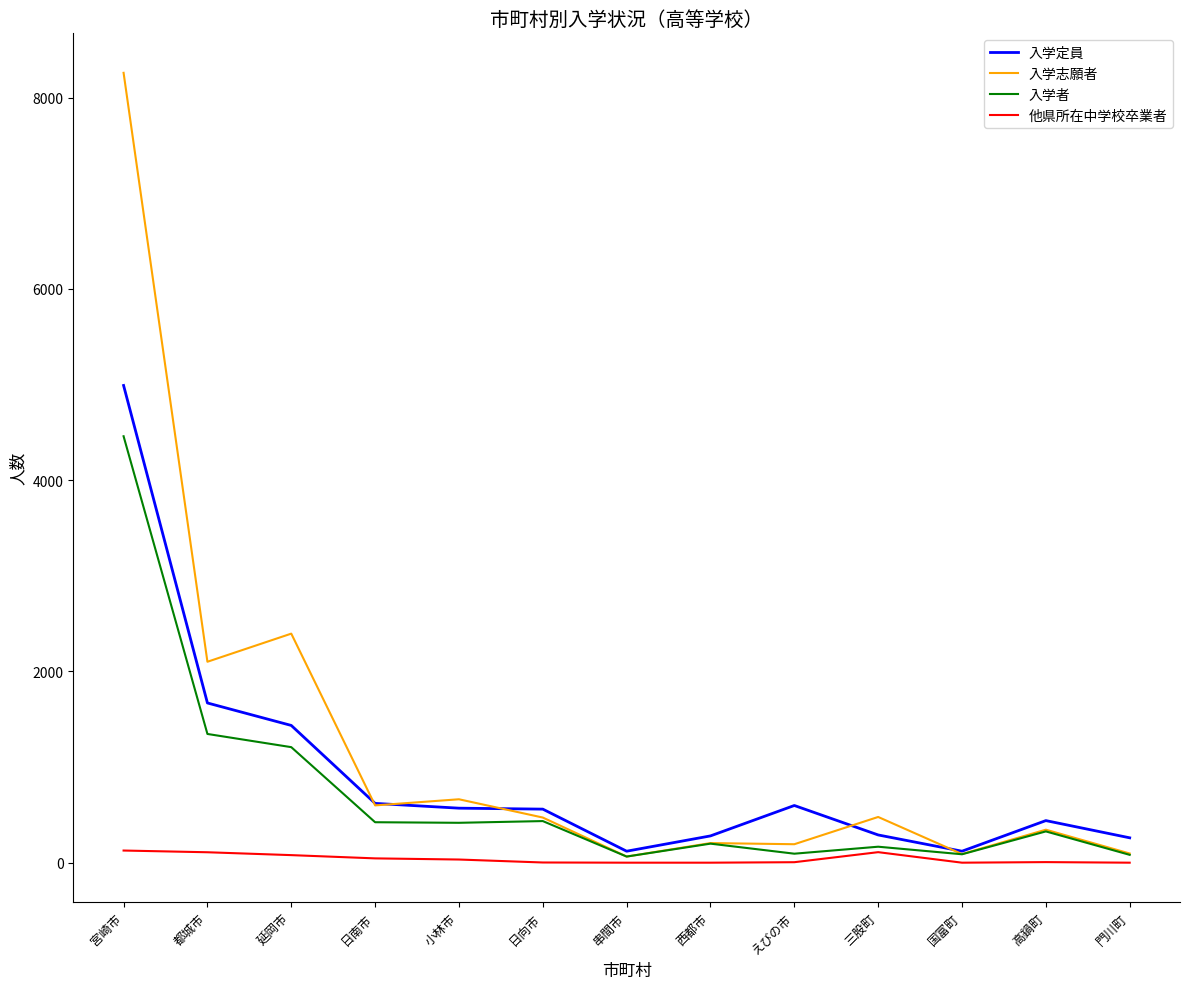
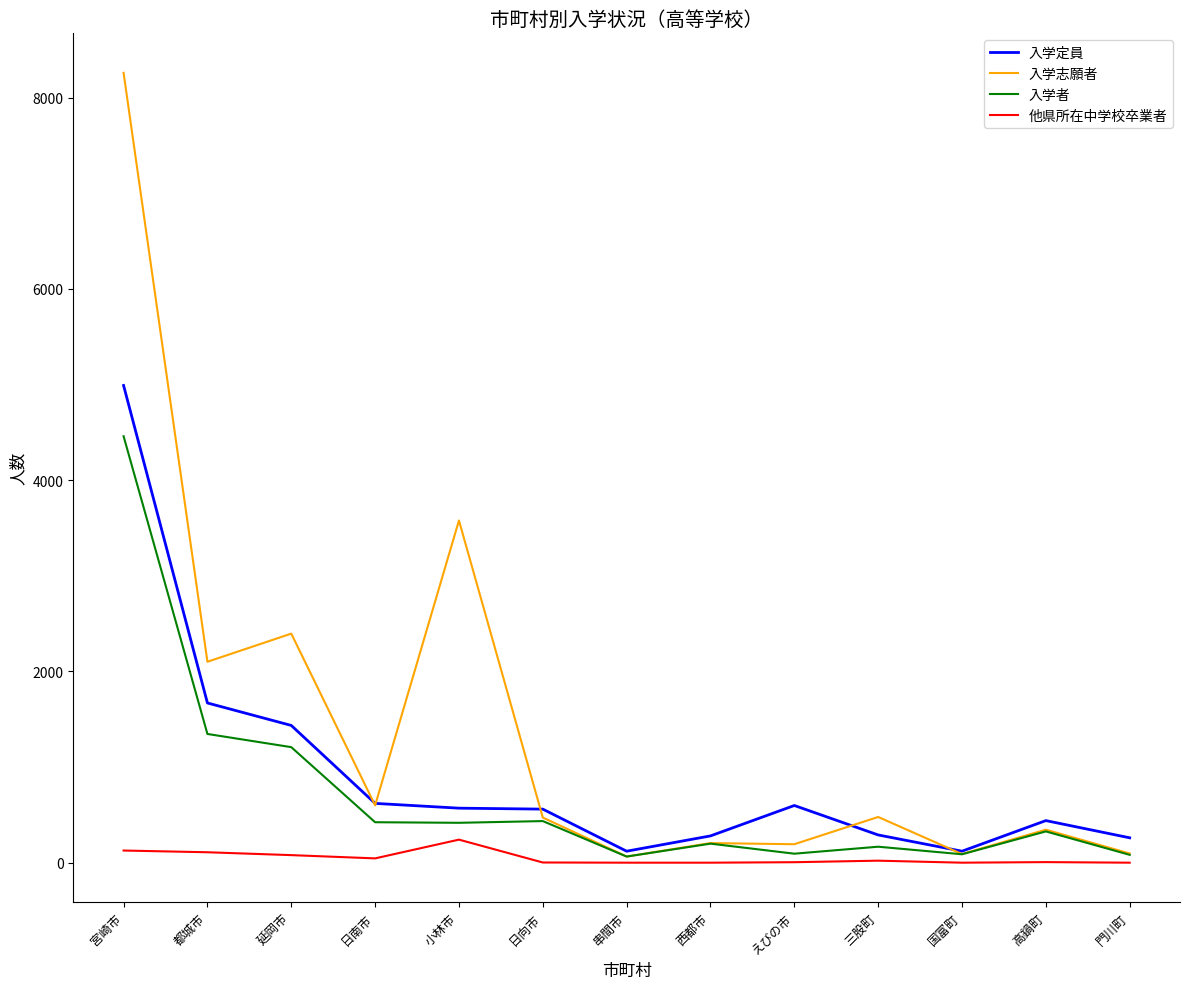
入学志願者, 小林市: 700 -> 3600
他県所在中学校卒業者, 小林市: 0 -> 200
他県所在中学校卒業者, 三股町: 100 -> 0
